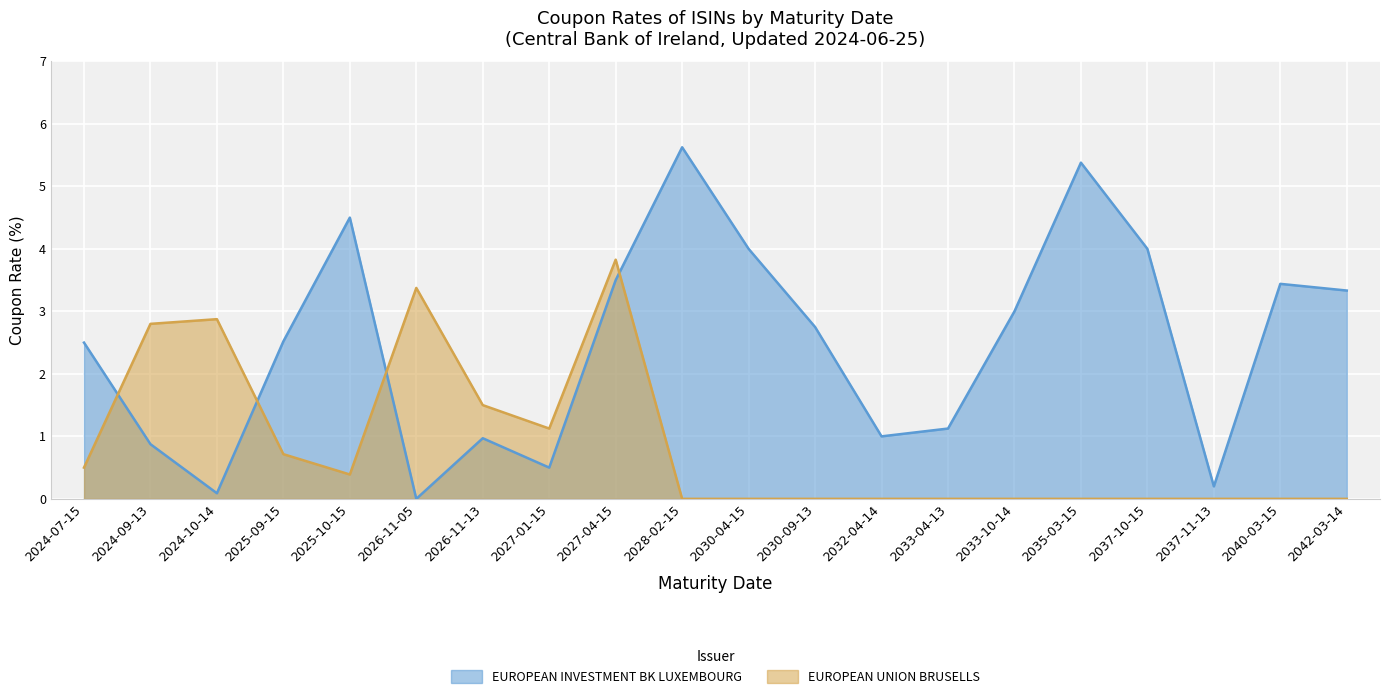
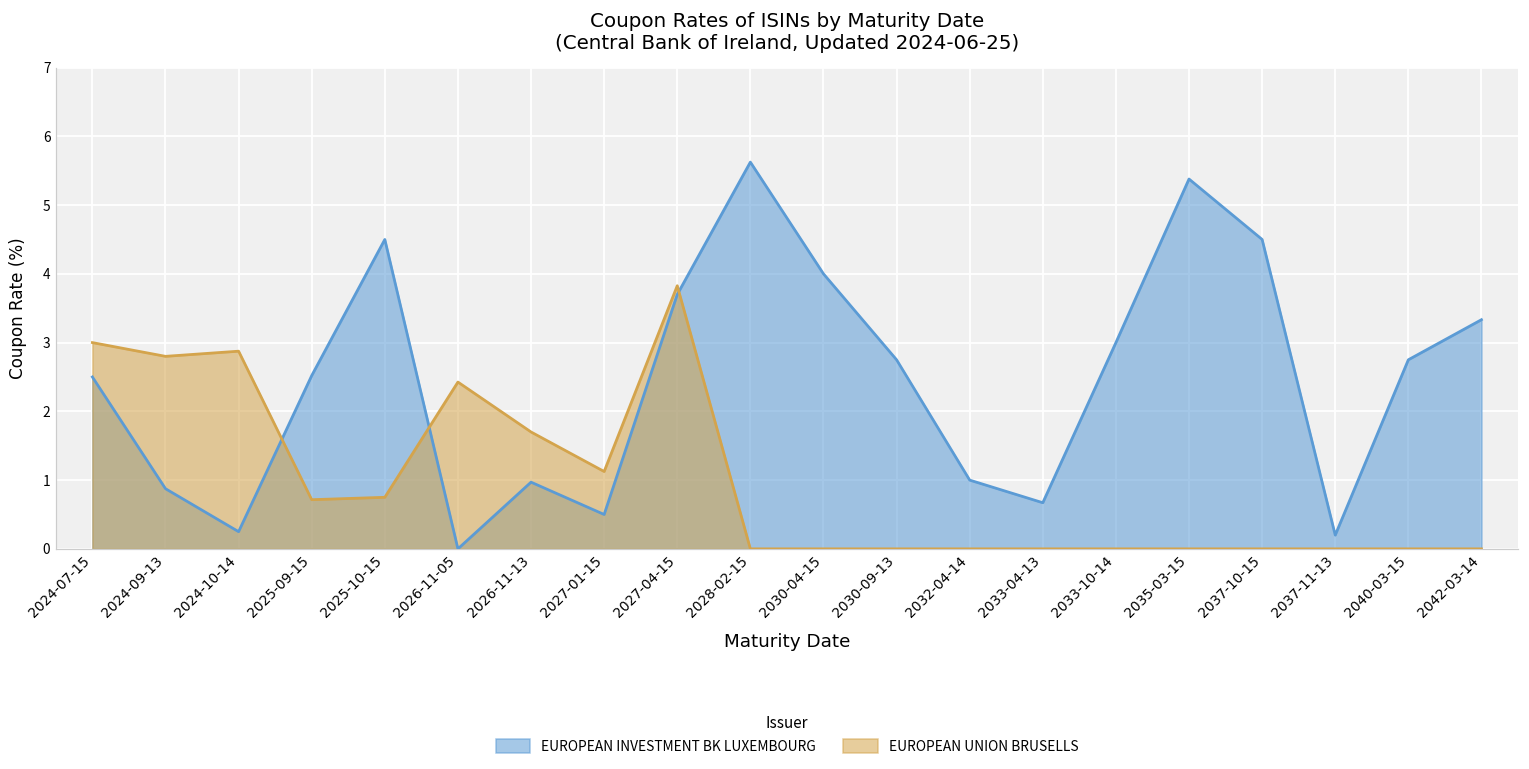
EUROPEAN UNION BRUSELLS, 2024-07-15: 0.5 -> 3.0
EUROPEAN INVESTMENT BK LUXEMBOURG, 2024-10-14: 0.1 -> 0.3
EUROPEAN UNION BRUSELLS, 2025-10-15: 0.4 -> 0.8
EUROPEAN UNION BRUSELLS, 2026-11-05: 3.4 -> 2.4
EUROPEAN UNION BRUSELLS, 2026-11-13: 1.5 -> 1.7
EUROPEAN INVESTMENT BK LUXEMBOURG, 2027-04-15: 3.5 -> 3.7
EUROPEAN INVESTMENT BK LUXEMBOURG, 2033-04-13: 1.1 -> 0.7
EUROPEAN INVESTMENT BK LUXEMBOURG, 2037-10-15: 4.0 -> 4.5
EUROPEAN INVESTMENT BK LUXEMBOURG, 2040-03-15: 3.4 -> 2.8
